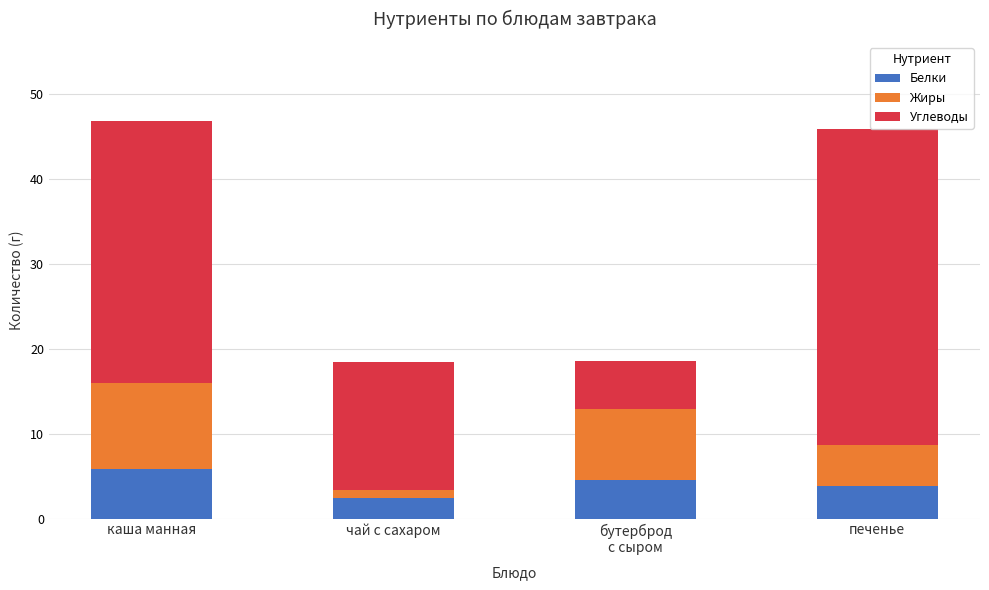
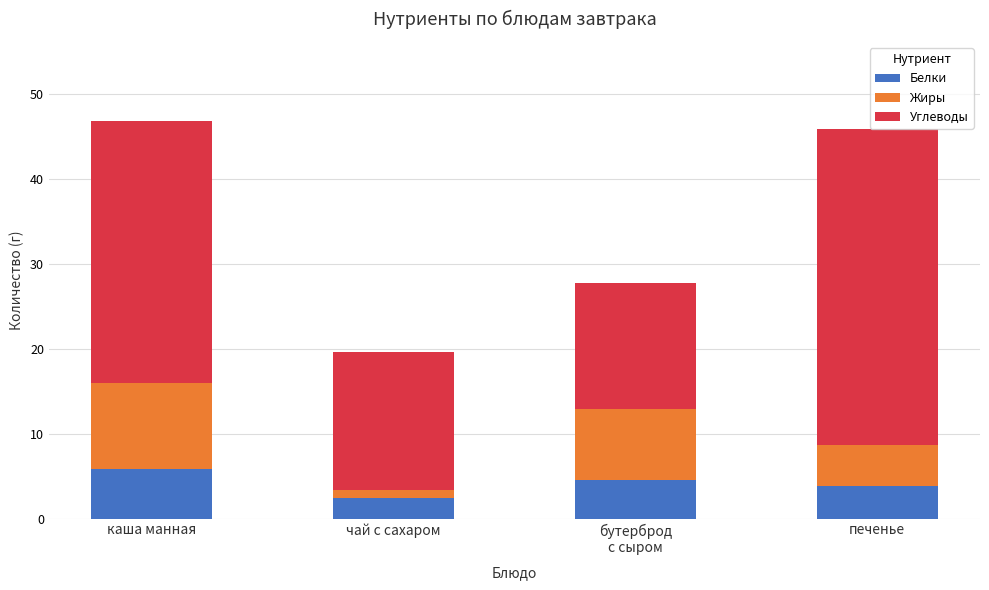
Углеводы, чай с сахаром: 15 -> 16
Углеводы, бутерброд с сыром: 6 -> 15
